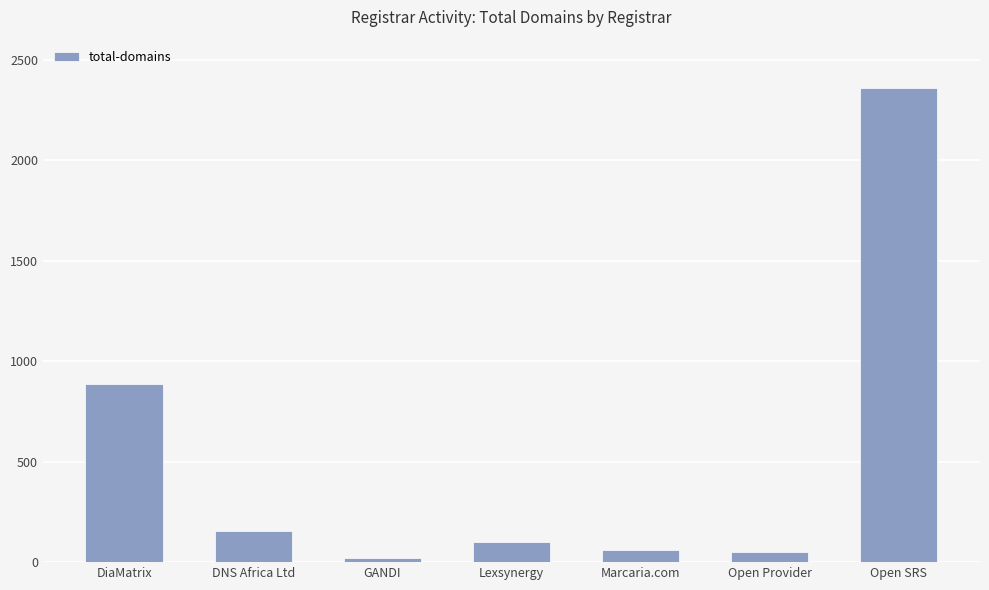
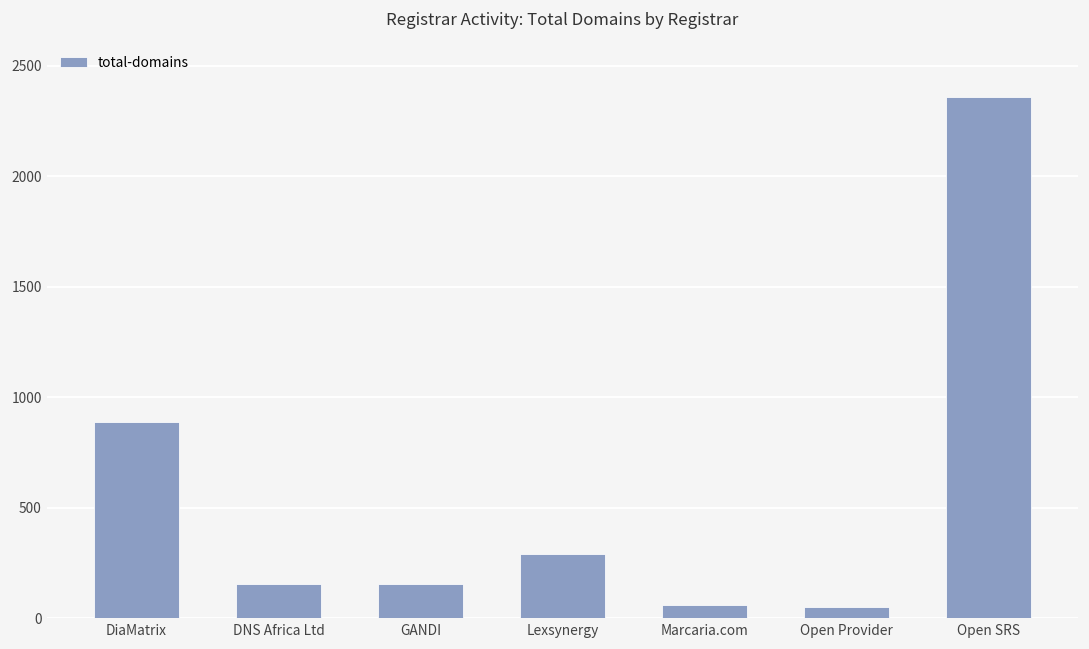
GANDI: 20 -> 150
Lexsynergy: 100 -> 290
